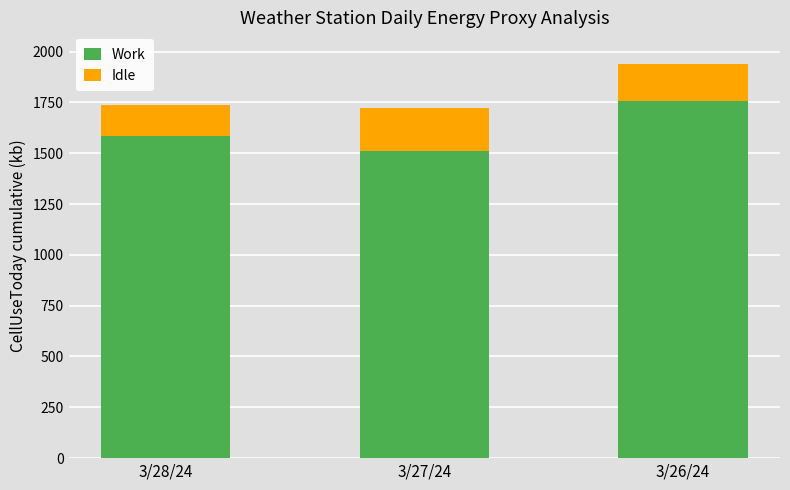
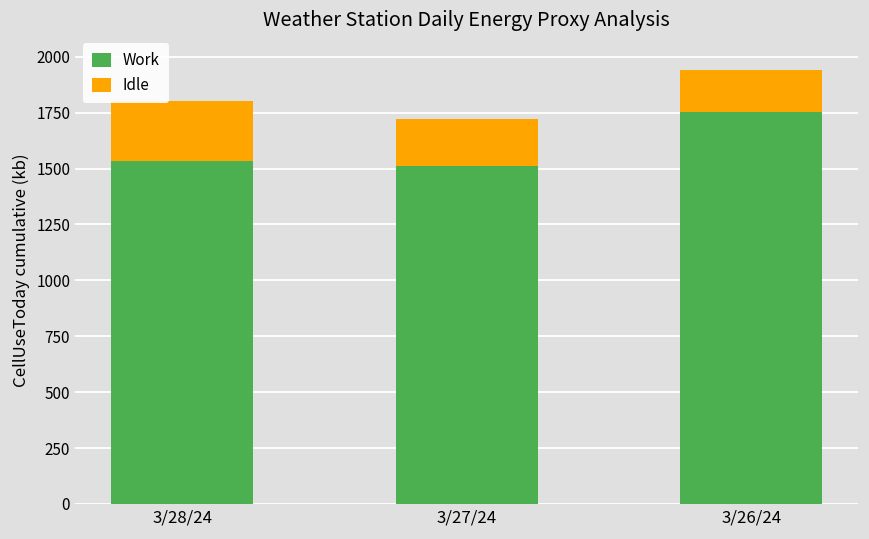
Work, 3/28/24: 1580 -> 1540
Idle, 3/28/24: 150 -> 270
